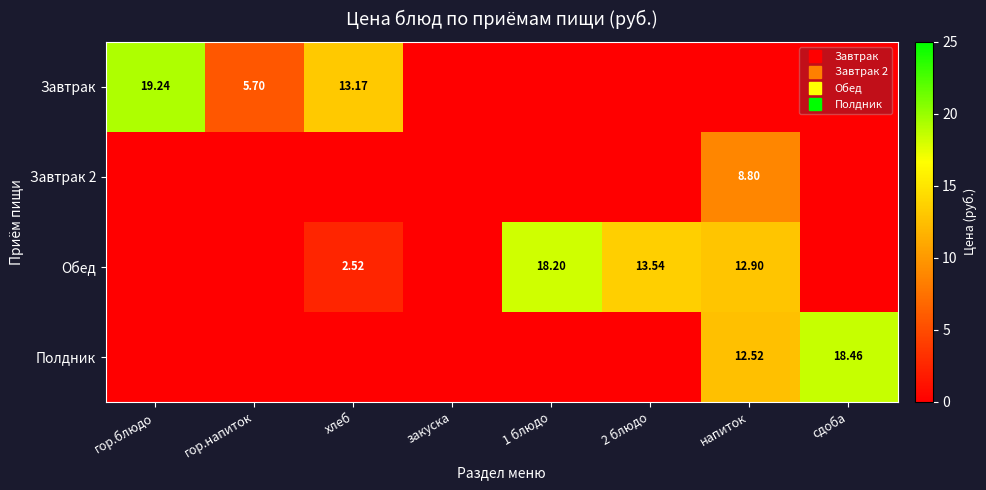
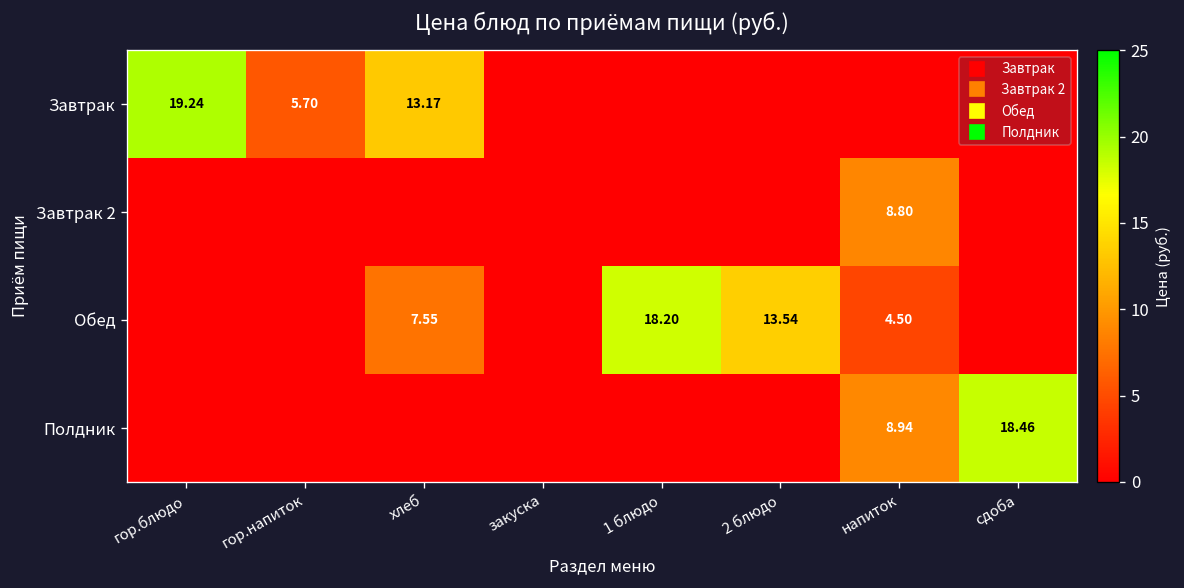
Обед, хлеб: 2.52 -> 7.55
Обед, напиток: 12.90 -> 4.50
Полдник, напиток: 12.52 -> 8.94
